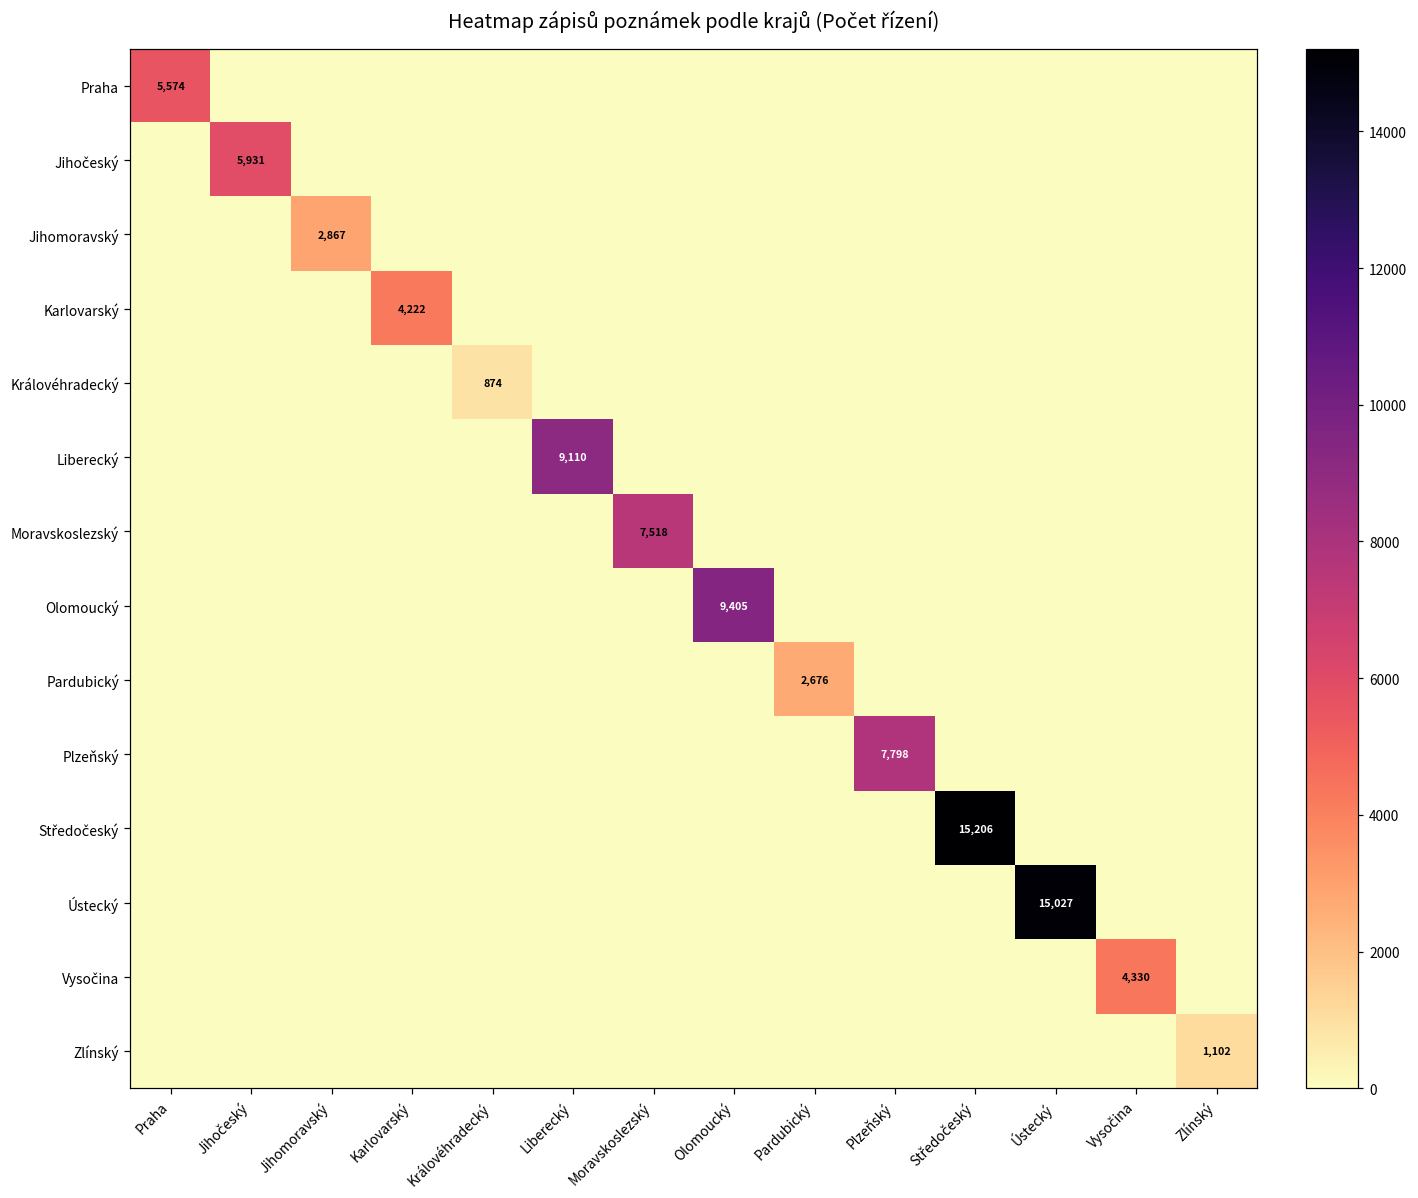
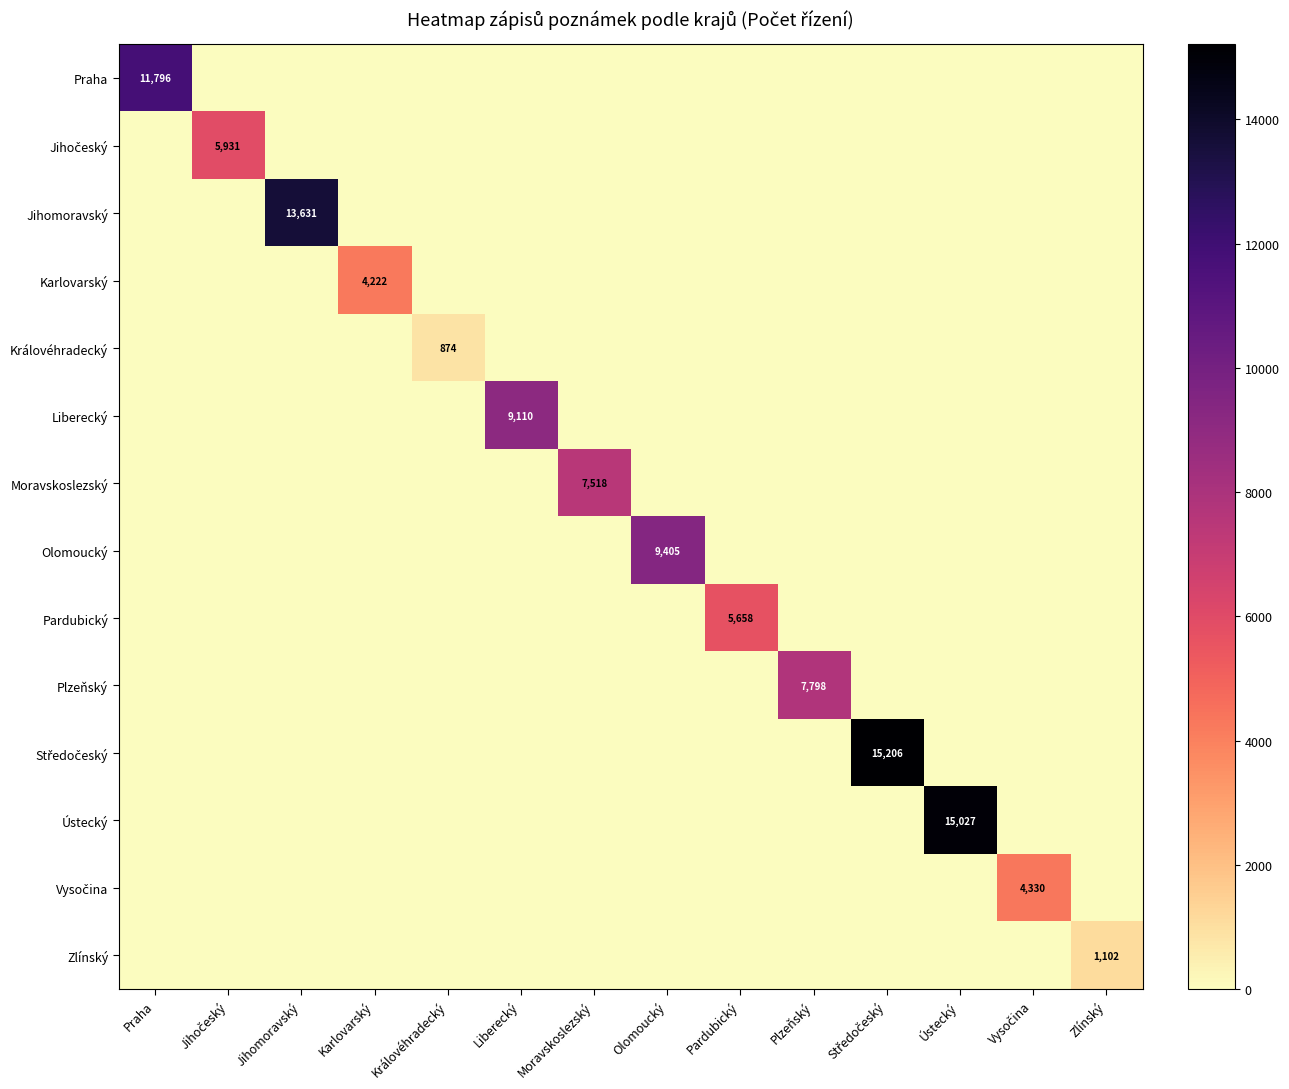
Praha, Praha: 5,574 -> 11,796
Jihomoravský, Jihomoravský: 2,867 -> 13,631
Pardubický, Pardubický: 2,676 -> 5,658
